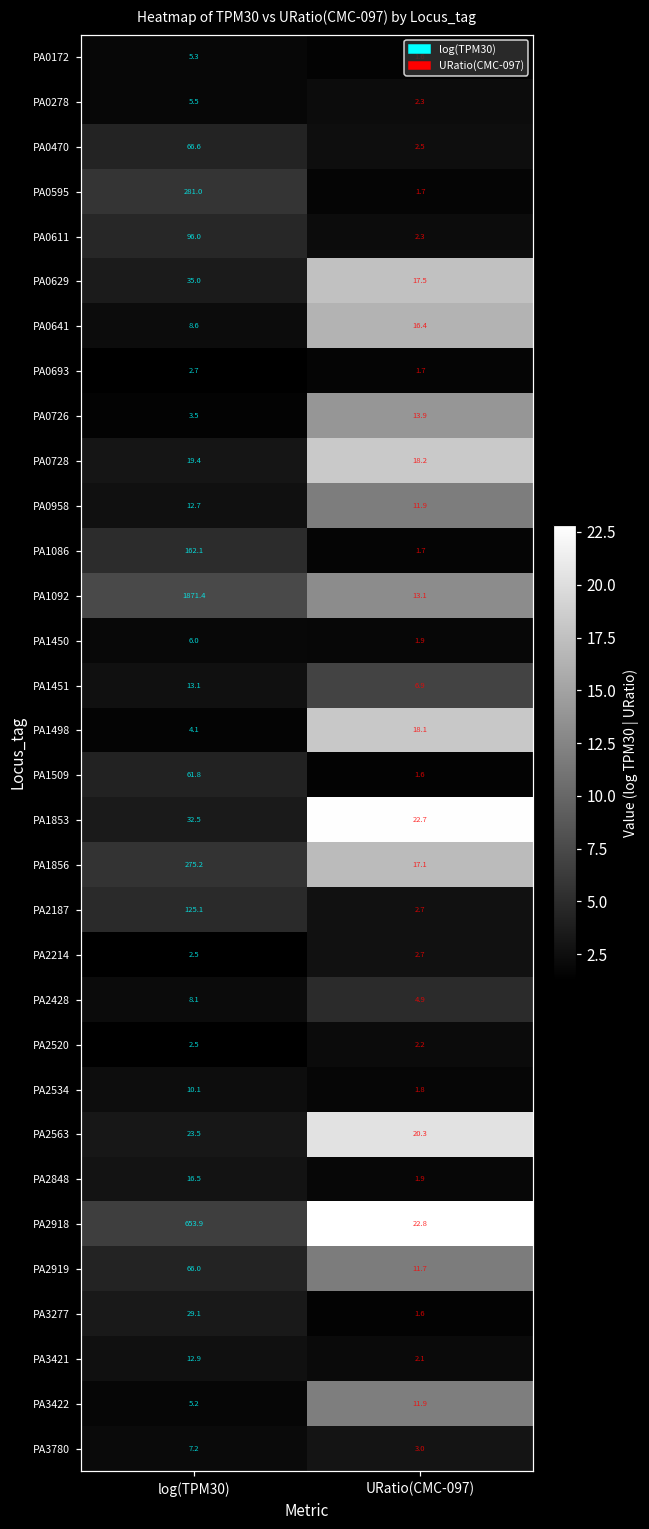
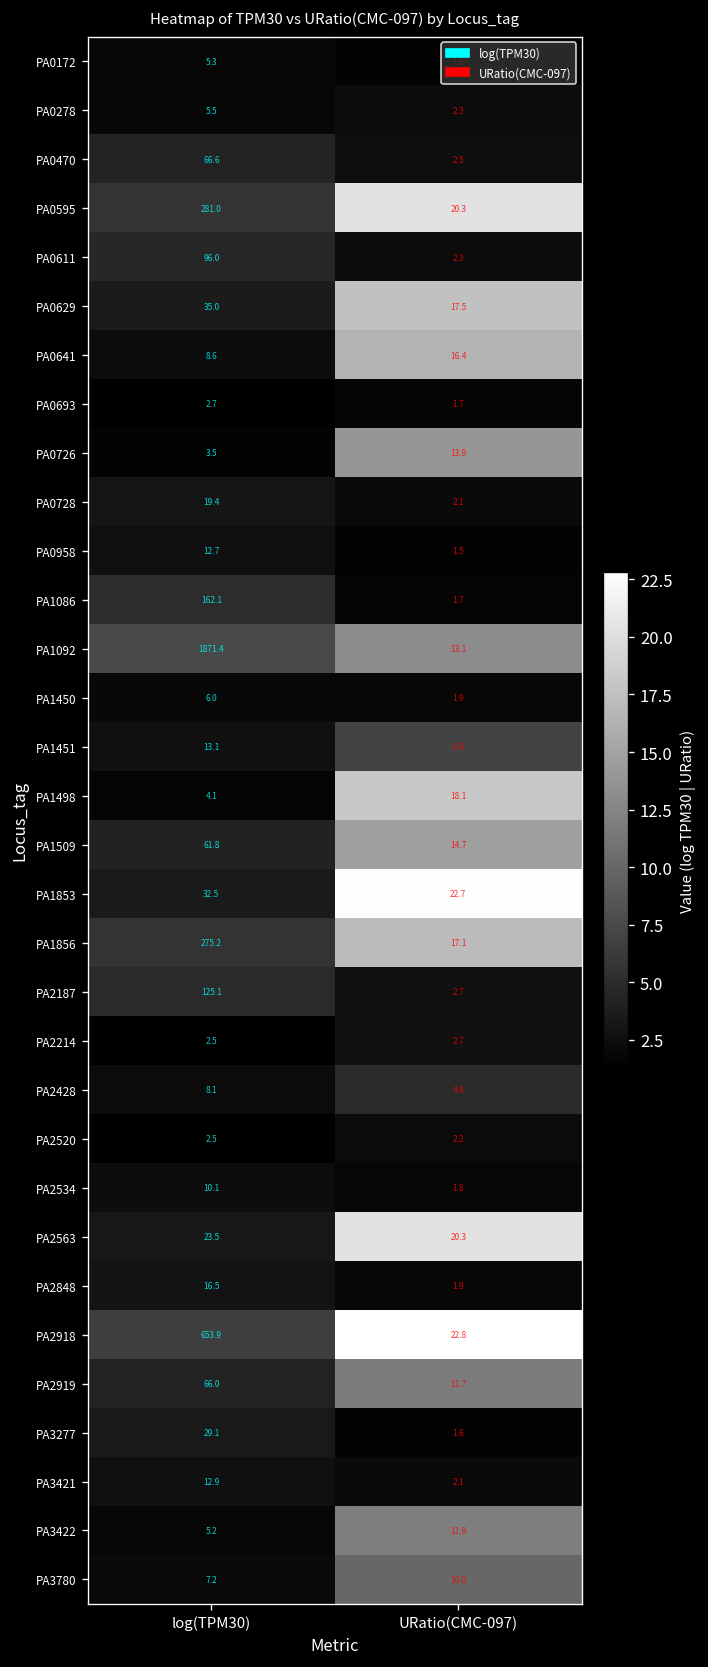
PA0595, URatio(CMC-097): 1.7 -> 20.3
PA0728, URatio(CMC-097): 18.2 -> 2.1
PA0958, URatio(CMC-097): 11.9 -> 1.5
PA1509, URatio(CMC-097): 1.6 -> 14.7
PA3780, URatio(CMC-097): 3.0 -> 10.0
